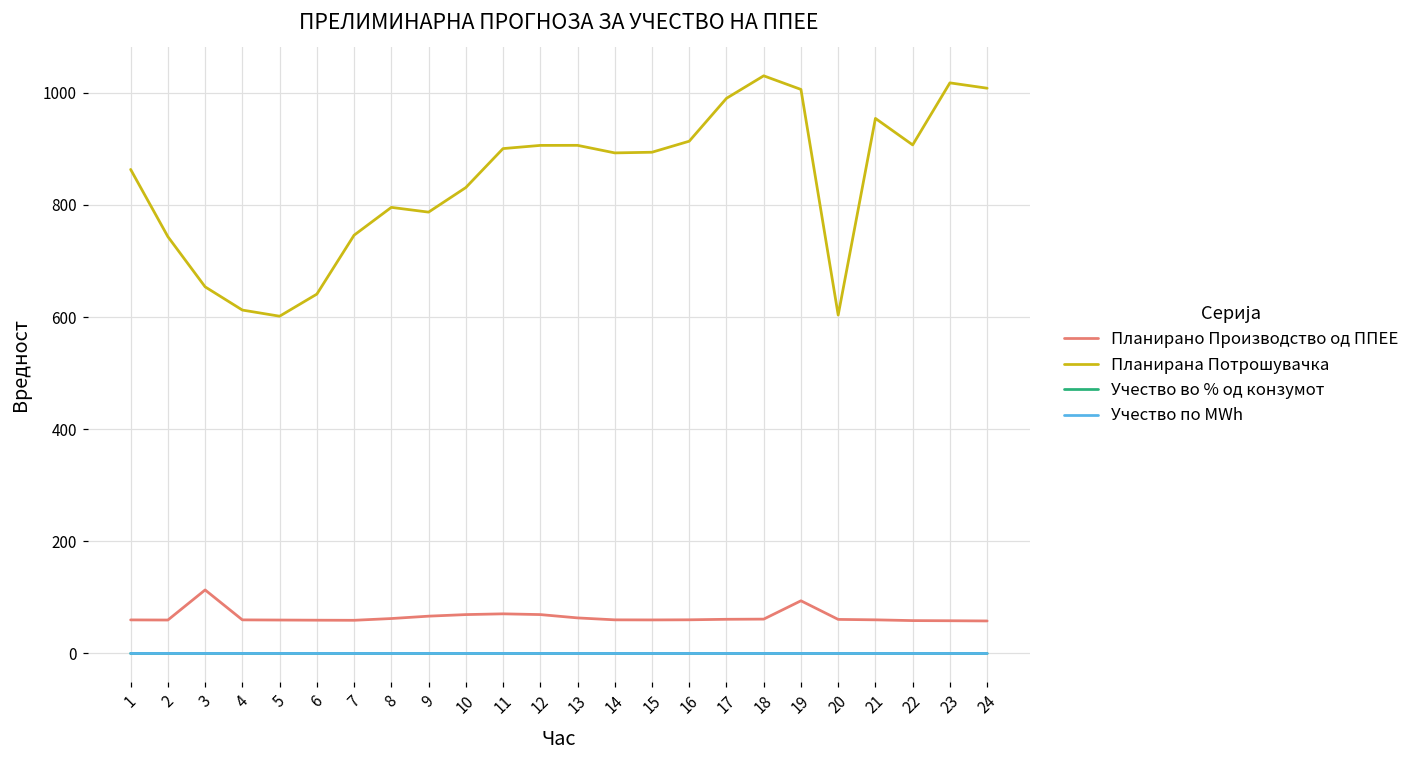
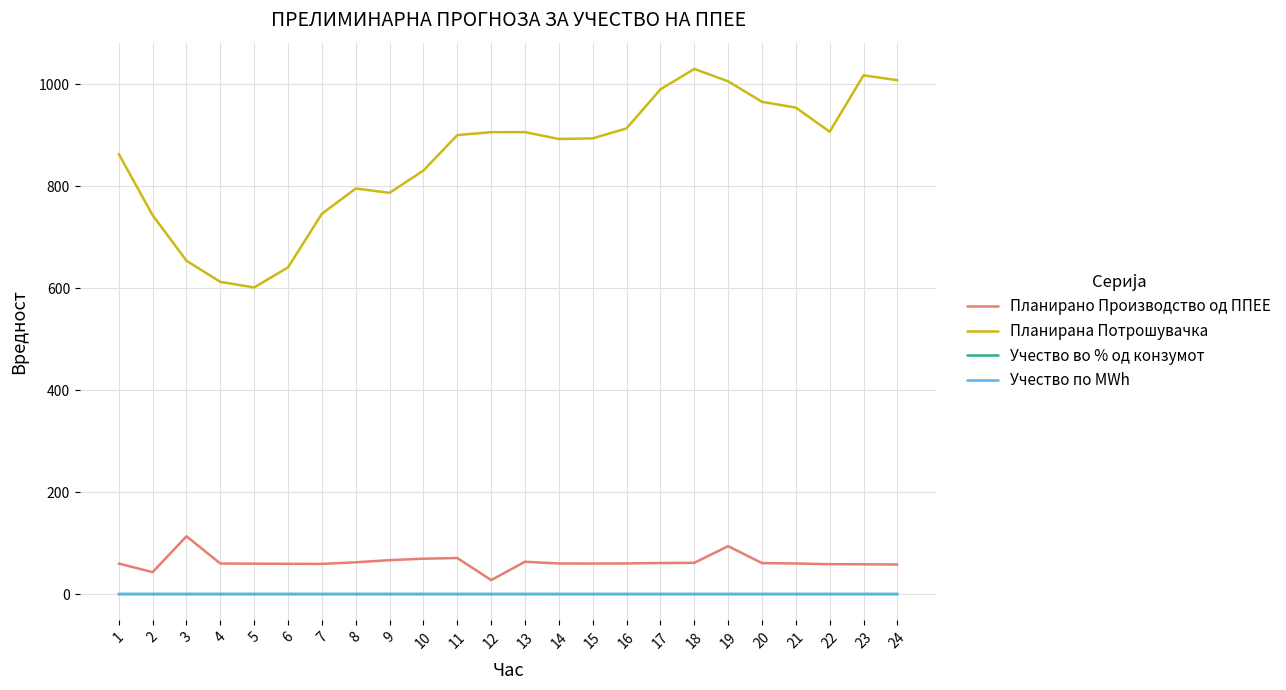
Планирано Производство од ППЕЕ, 2: 60 -> 40
Планирано Производство од ППЕЕ, 12: 70 -> 30
Планирана Потрошувачка, 20: 600 -> 970
